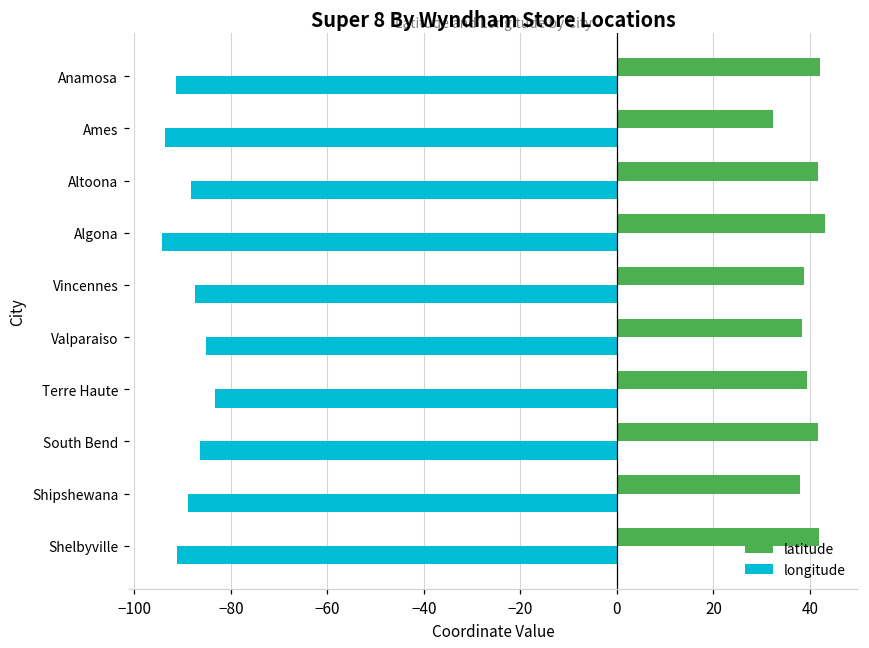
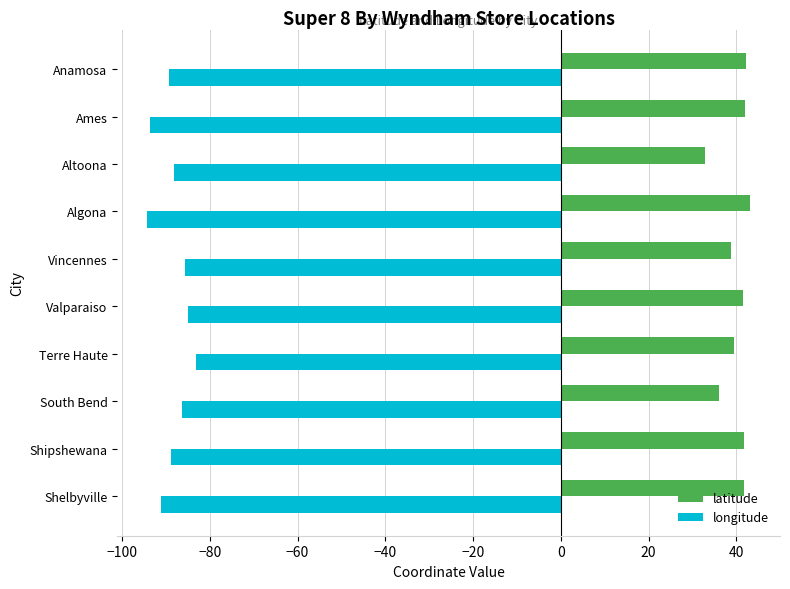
longitude, Anamosa: -91 -> -89
latitude, Ames: 32 -> 42
latitude, Altoona: 42 -> 33
longitude, Vincennes: -88 -> -86
latitude, Valparaiso: 38 -> 41
latitude, South Bend: 42 -> 36
latitude, Shipshewana: 38 -> 42
